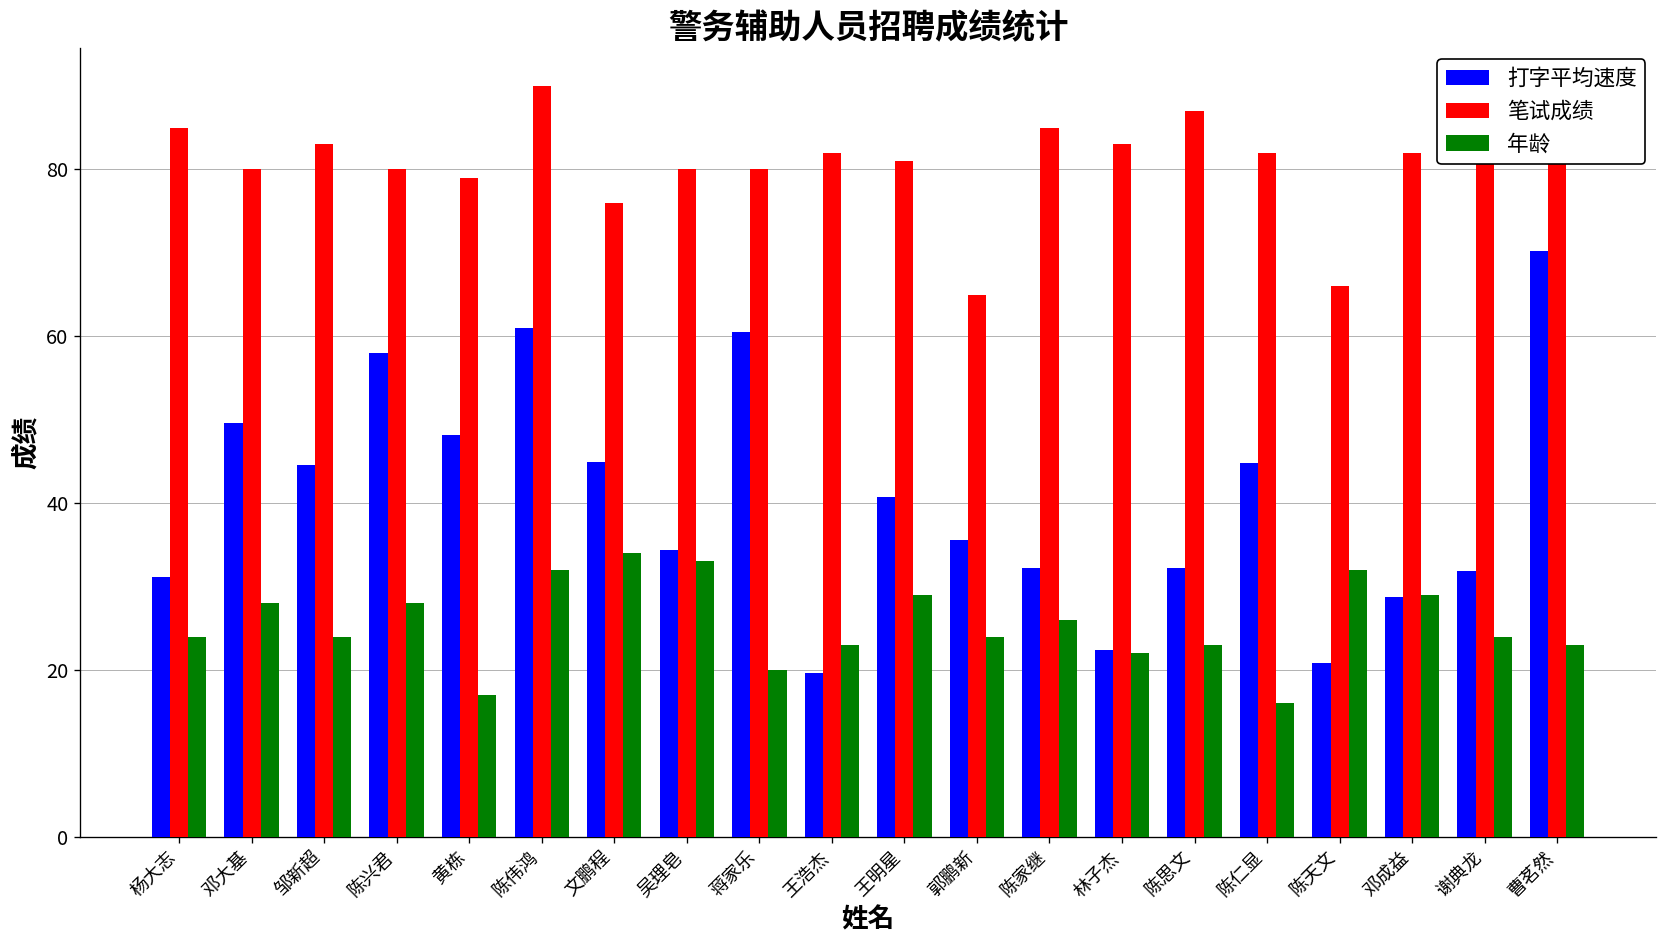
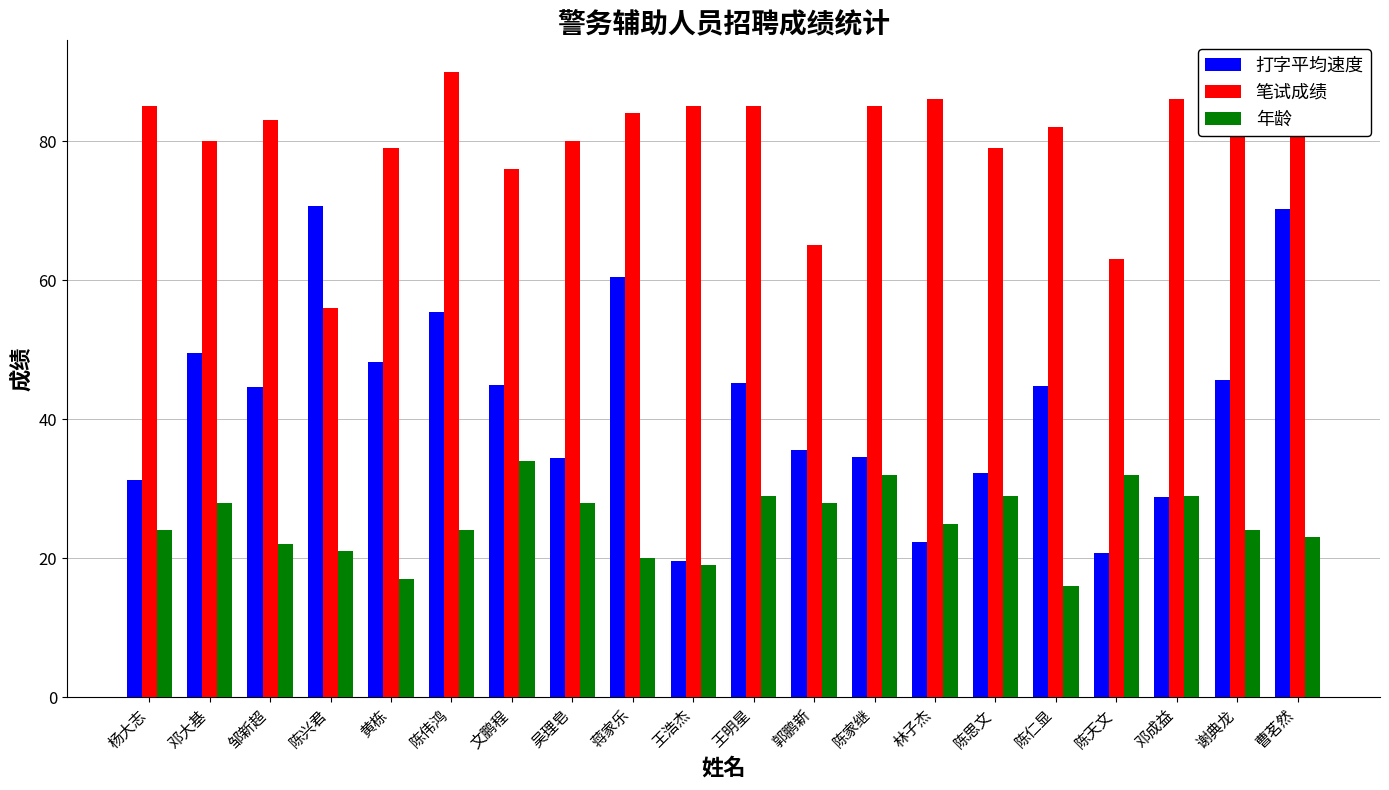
年龄, 邹新超: 24 -> 22
打字平均速度, 陈兴君: 58 -> 71
笔试成绩, 陈兴君: 80 -> 56
年龄, 陈兴君: 28 -> 21
打字平均速度, 陈伟鸿: 61 -> 55
年龄, 陈伟鸿: 32 -> 24
年龄, 吴理皂: 33 -> 28
笔试成绩, 蒋家乐: 80 -> 84
笔试成绩, 王浩杰: 82 -> 85
年龄, 王浩杰: 23 -> 19
打字平均速度, 王明星: 41 -> 45
笔试成绩, 王明星: 81 -> 85
年龄, 郭鹏新: 24 -> 28
打字平均速度, 陈家继: 32 -> 35
年龄, 陈家继: 26 -> 32
笔试成绩, 林子杰: 83 -> 86
年龄, 林子杰: 22 -> 25
笔试成绩, 陈思文: 87 -> 79
年龄, 陈思文: 23 -> 29
笔试成绩, 陈天文: 66 -> 63
笔试成绩, 邓成益: 82 -> 86
打字平均速度, 谢典龙: 32 -> 46
